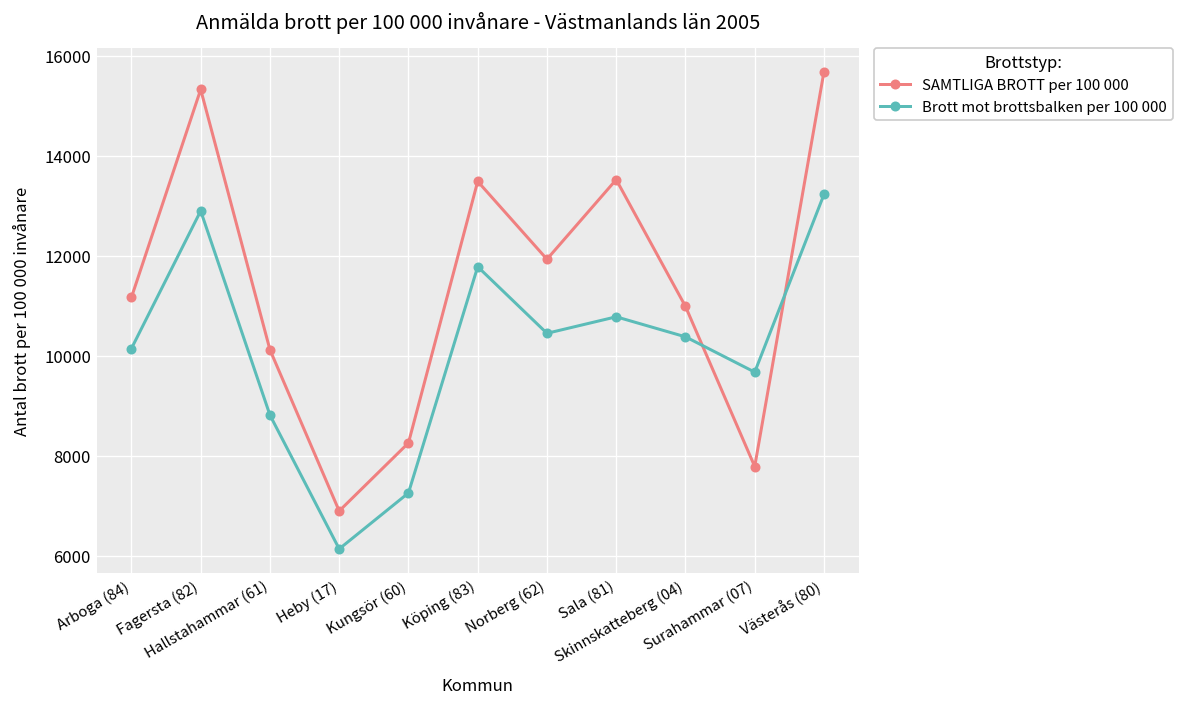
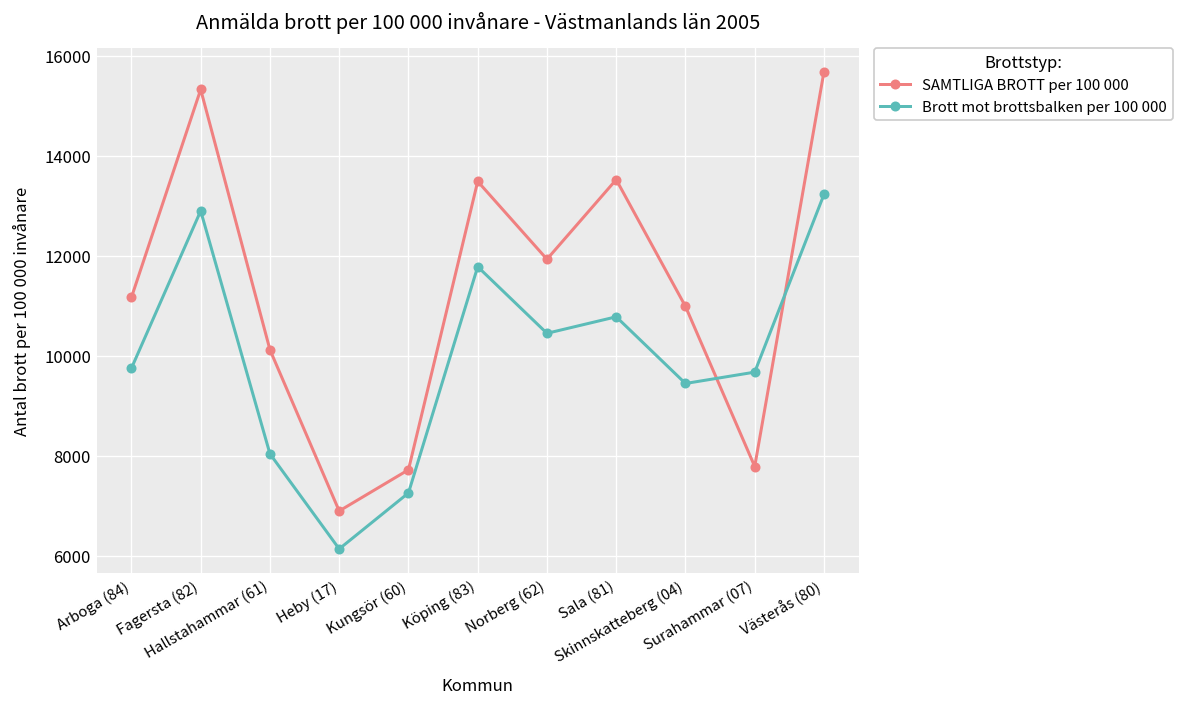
Brott mot brottsbalken per 100 000, Arboga (84): 10100 -> 9800
Brott mot brottsbalken per 100 000, Hallstahammar (61): 8800 -> 8000
SAMTLIGA BROTT per 100 000, Kungsör (60): 8300 -> 7700
Brott mot brottsbalken per 100 000, Skinnskatteberg (04): 10400 -> 9400
